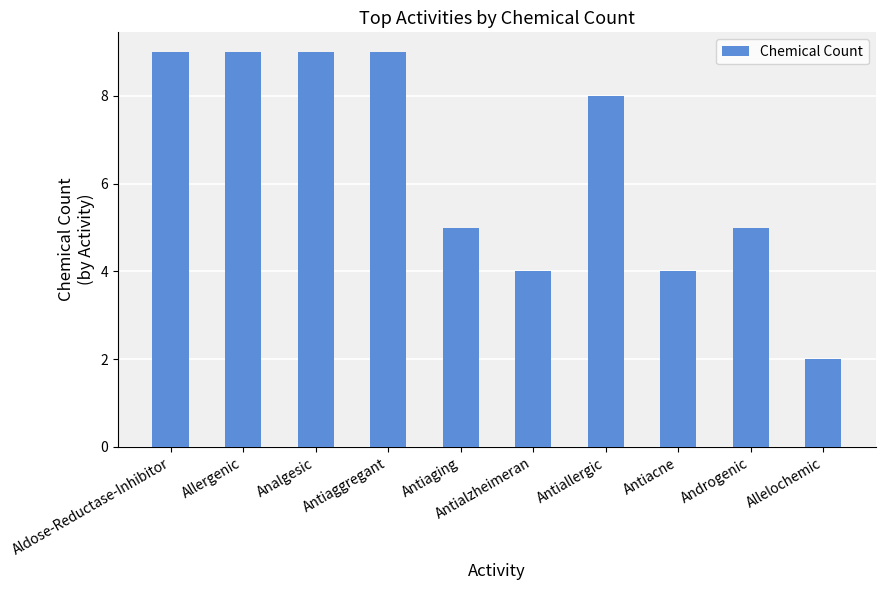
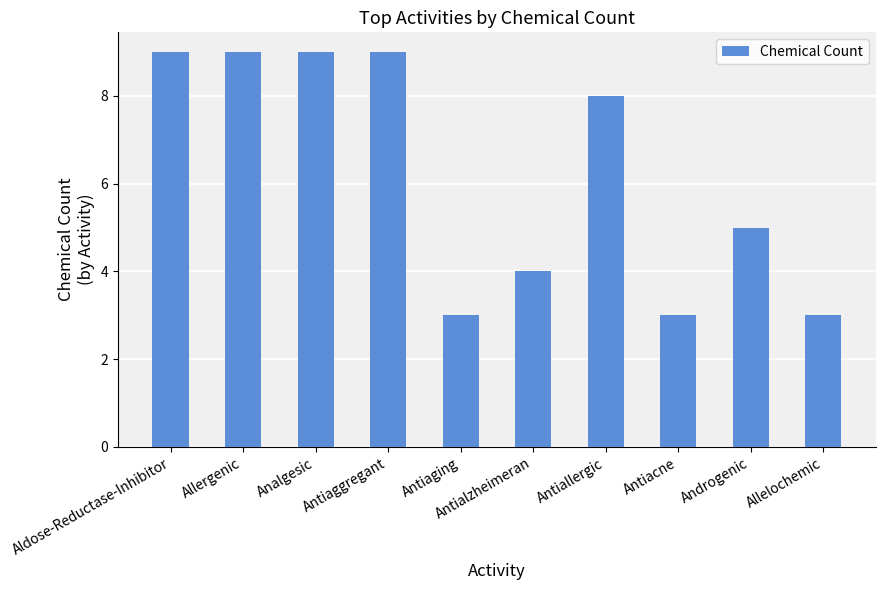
Antiaging: 5 -> 3
Antiacne: 4 -> 3
Allelochemic: 2 -> 3
